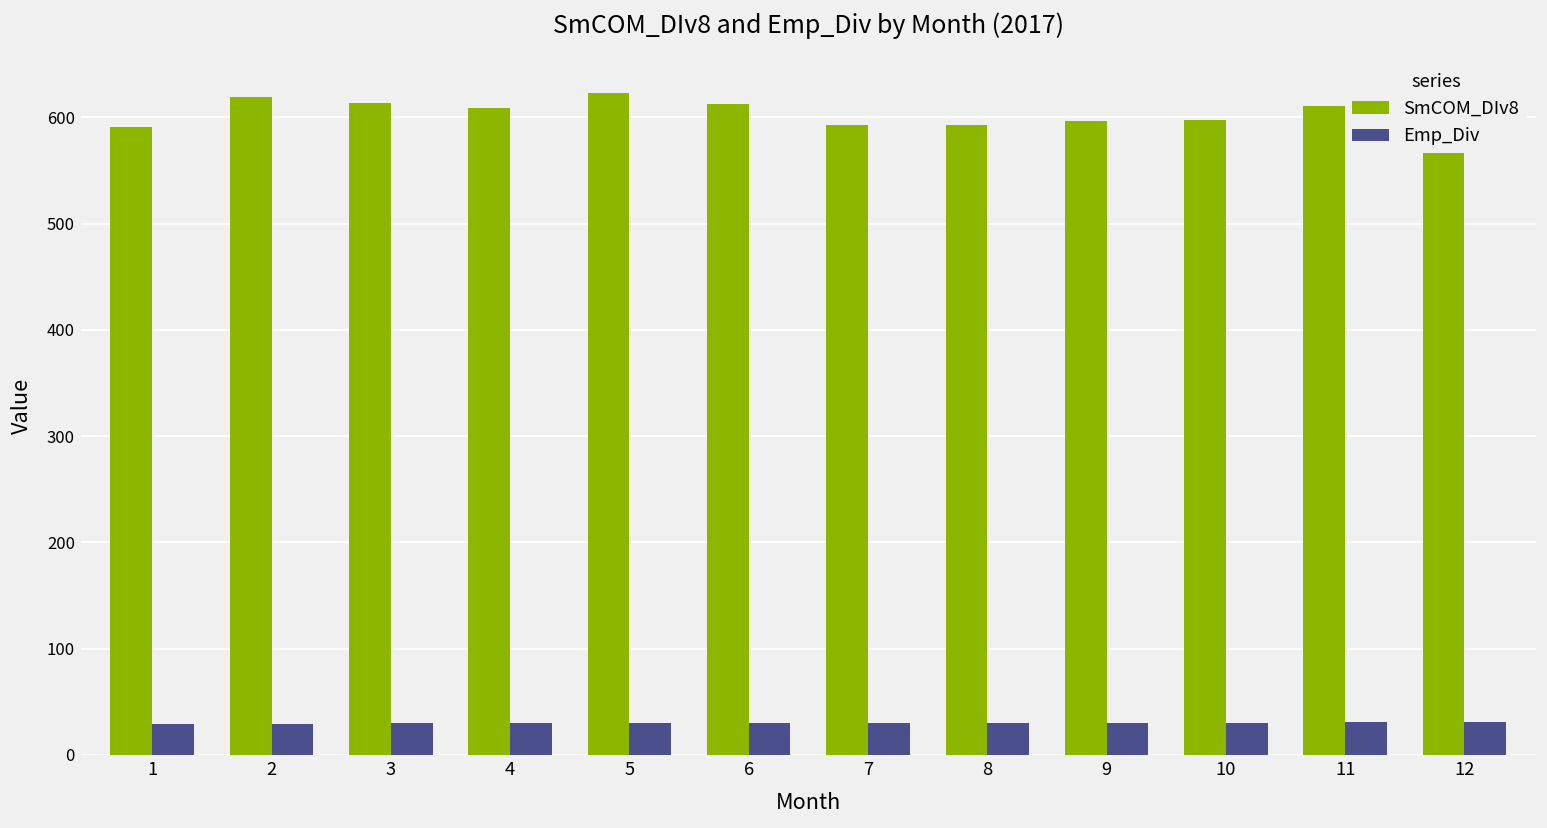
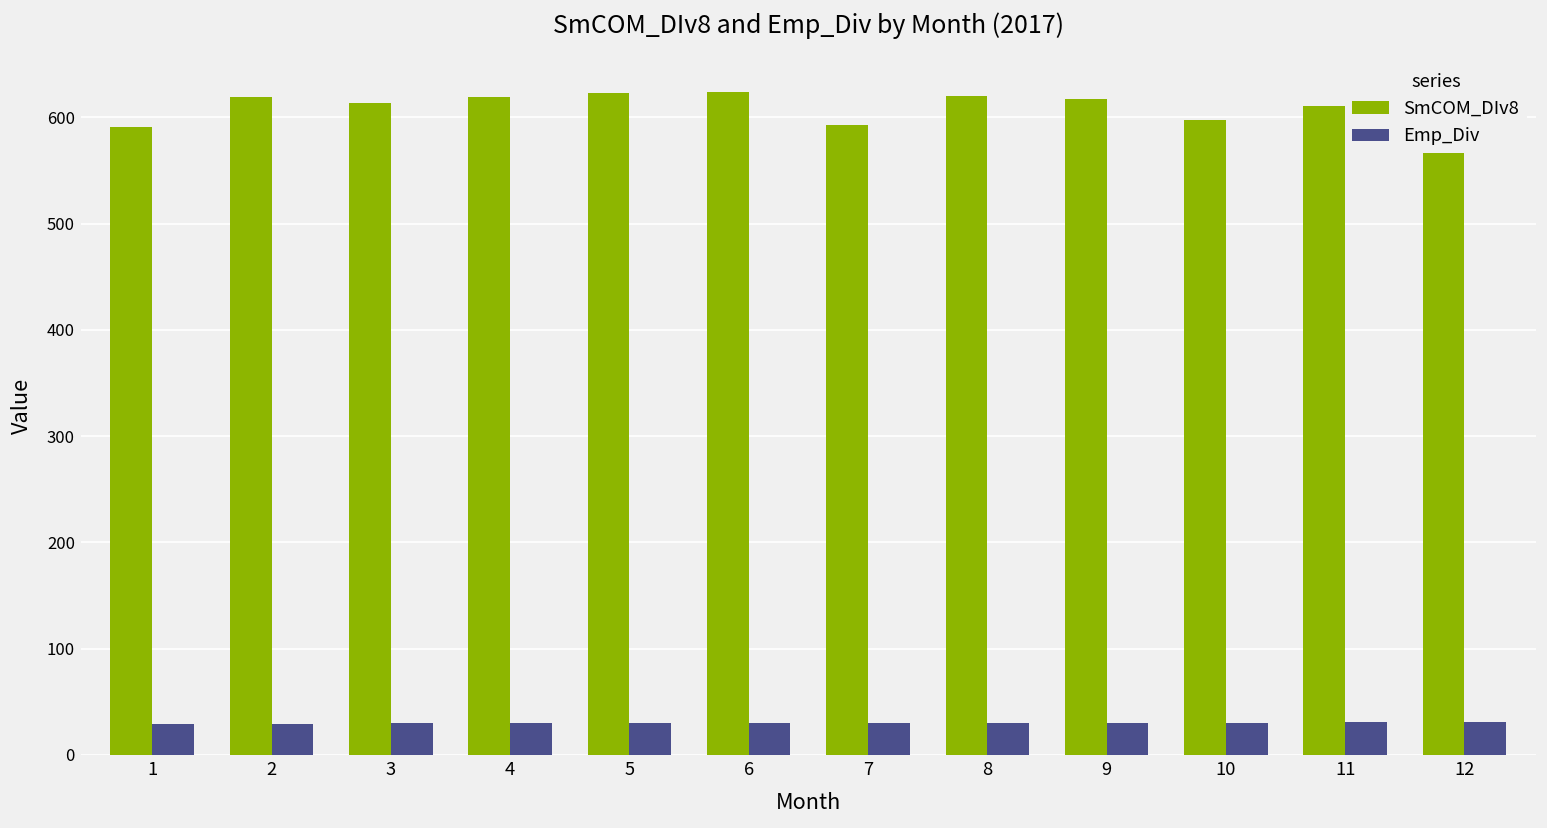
SmCOM_DIv8, 4: 610 -> 620
SmCOM_DIv8, 6: 610 -> 620
SmCOM_DIv8, 8: 590 -> 620
SmCOM_DIv8, 9: 600 -> 620
